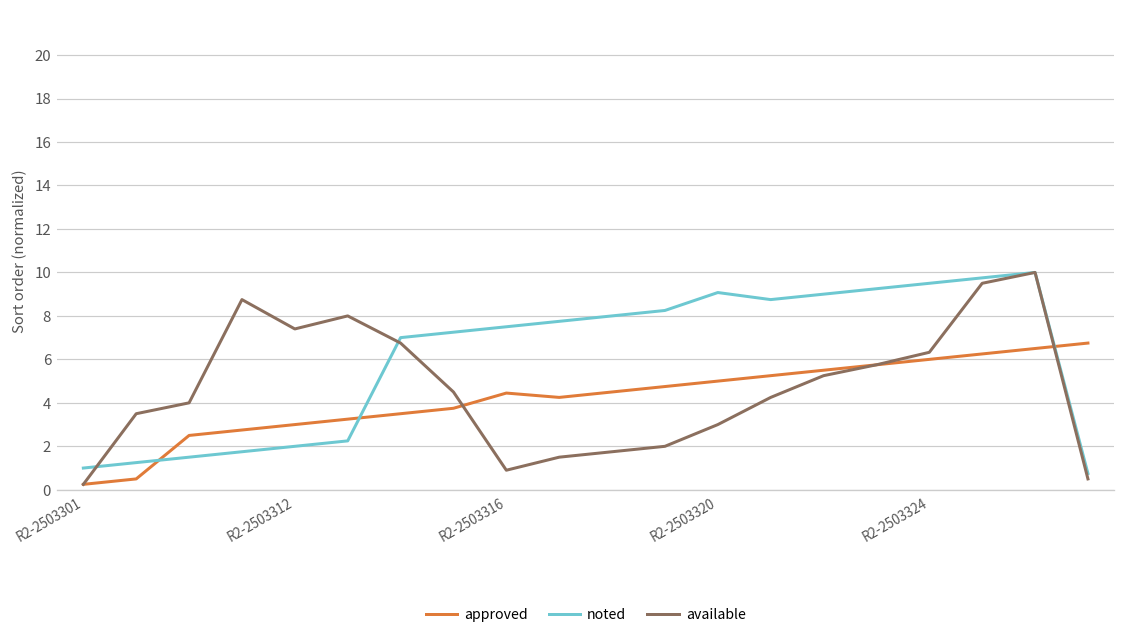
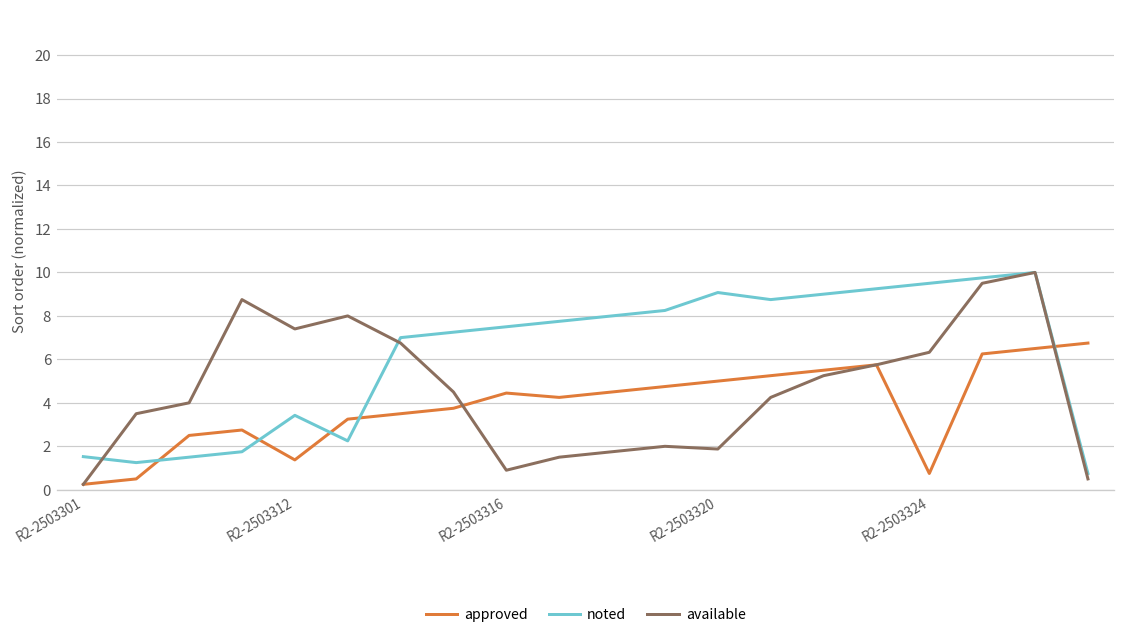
noted, R2-2503301: 1.0 -> 1.5
approved, R2-2503312: 3.0 -> 1.4
noted, R2-2503312: 2.0 -> 3.4
available, R2-2503320: 3.0 -> 1.9
approved, R2-2503324: 6.0 -> 0.8
